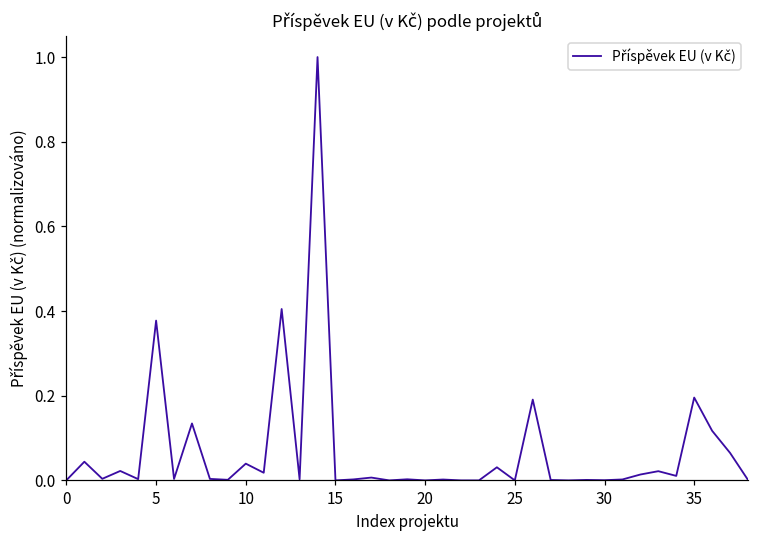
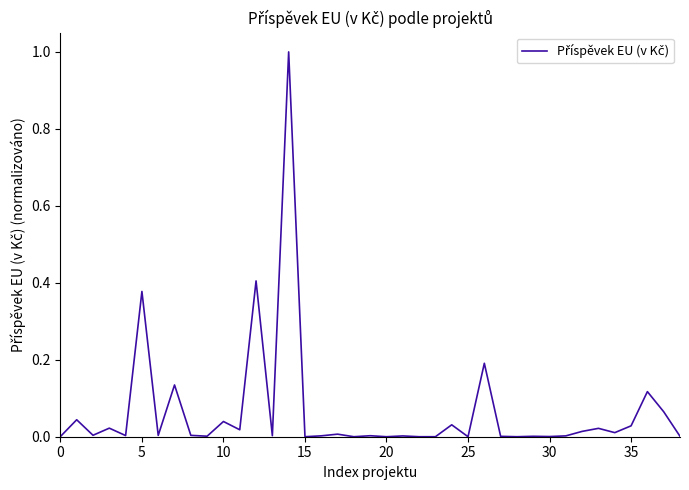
35: 0.20 -> 0.03
